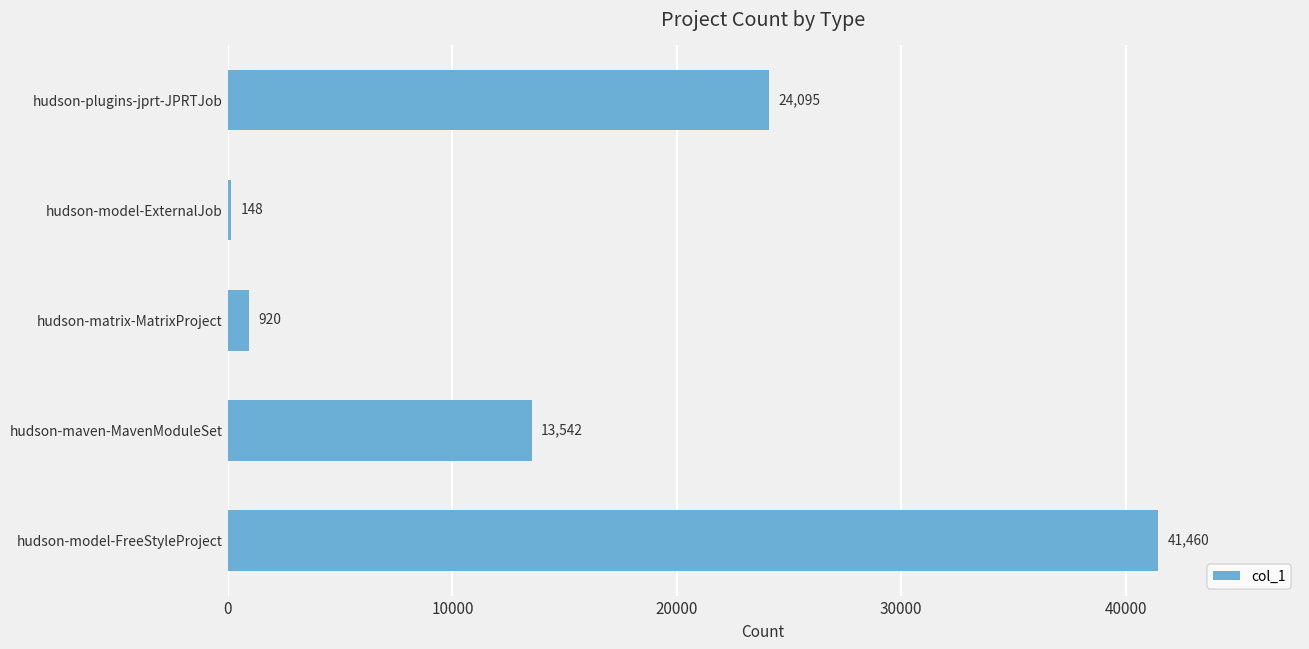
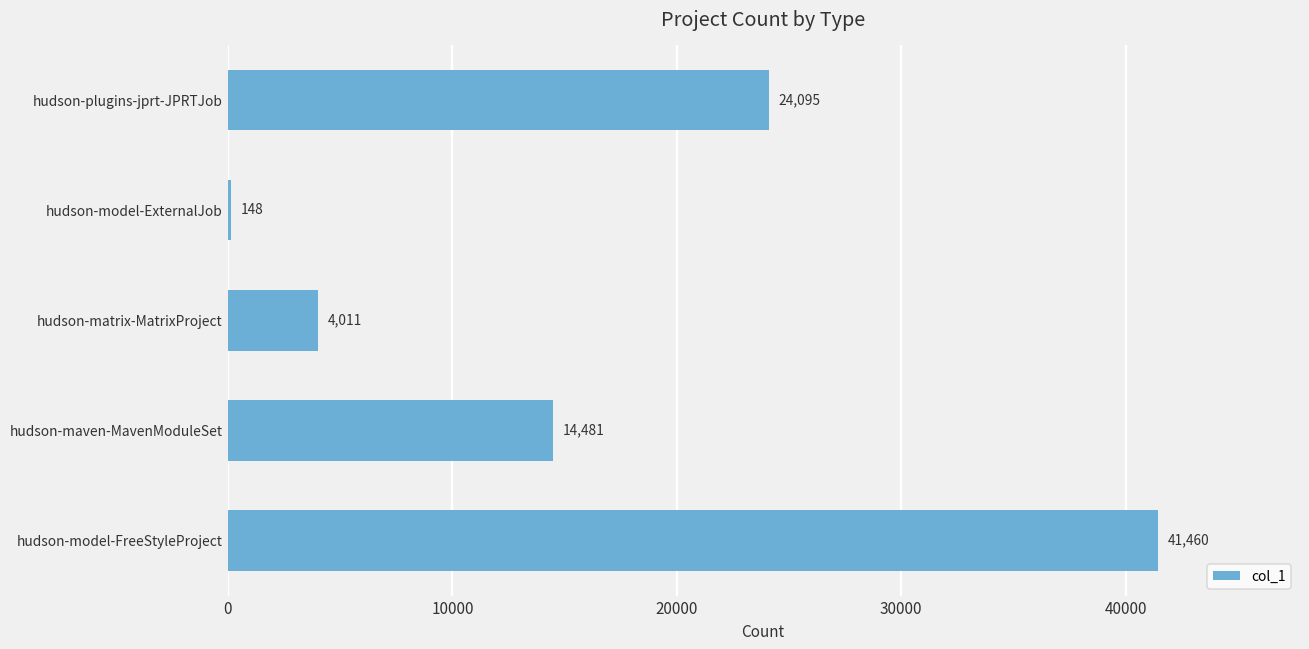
hudson-matrix-MatrixProject: 920 -> 4,011
hudson-maven-MavenModuleSet: 13,542 -> 14,481
